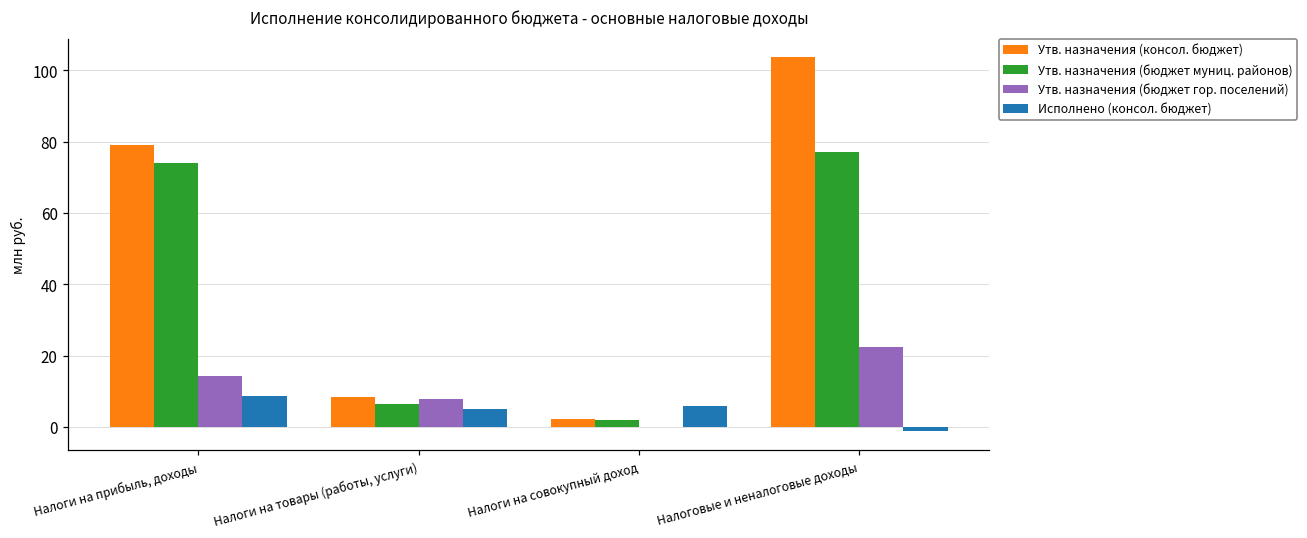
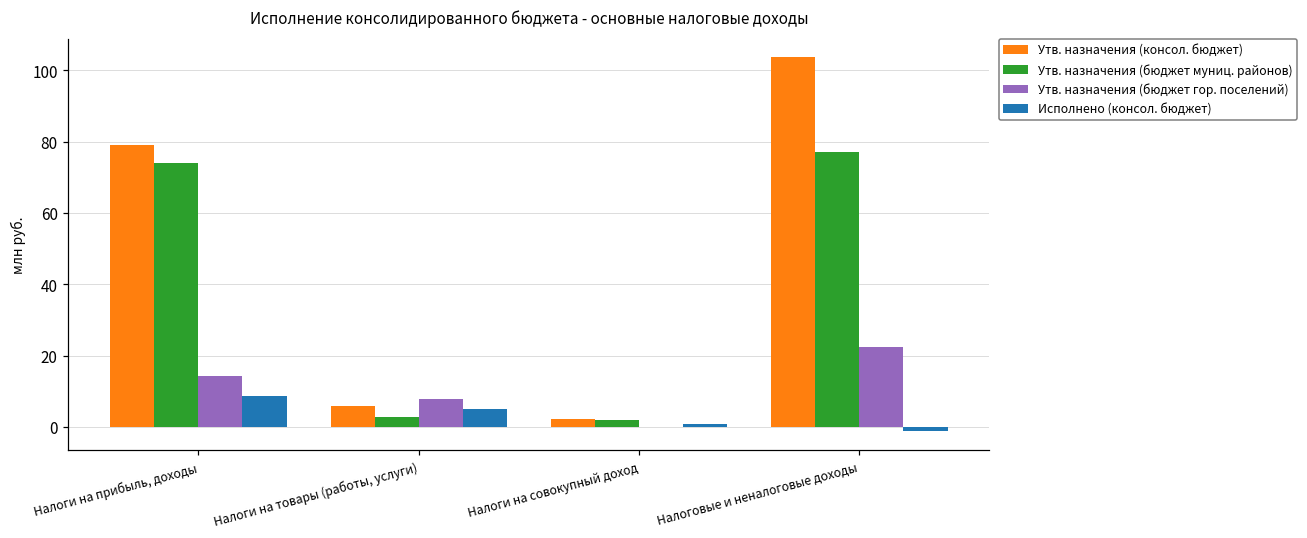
Утв. назначения (консол. бюджет), Налоги на товары (работы, услуги): 8 -> 6
Утв. назначения (бюджет муниц. районов), Налоги на товары (работы, услуги): 6 -> 3
Исполнено (консол. бюджет), Налоги на совокупный доход: 6 -> 1
